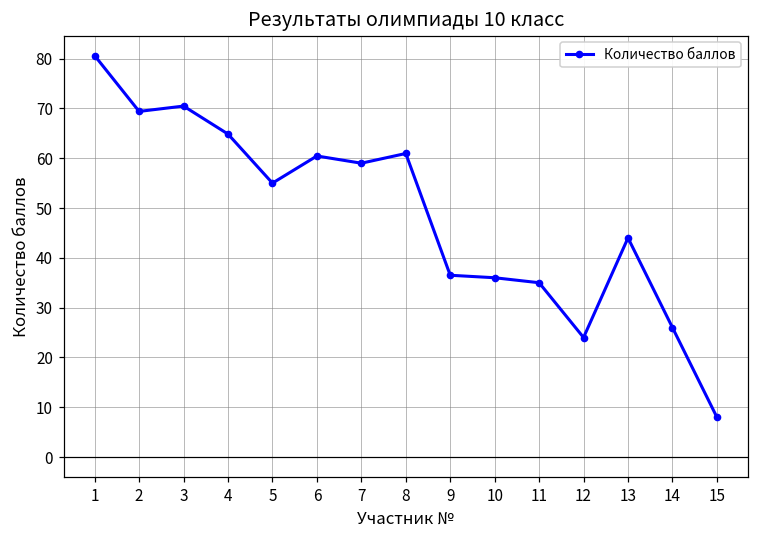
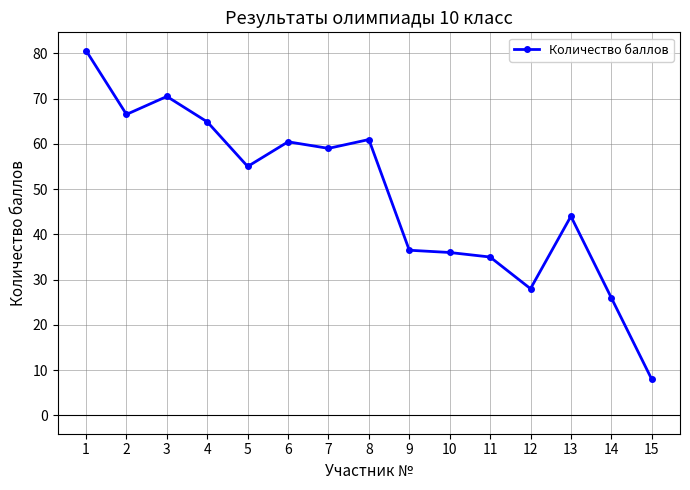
2: 69 -> 67
12: 24 -> 28
